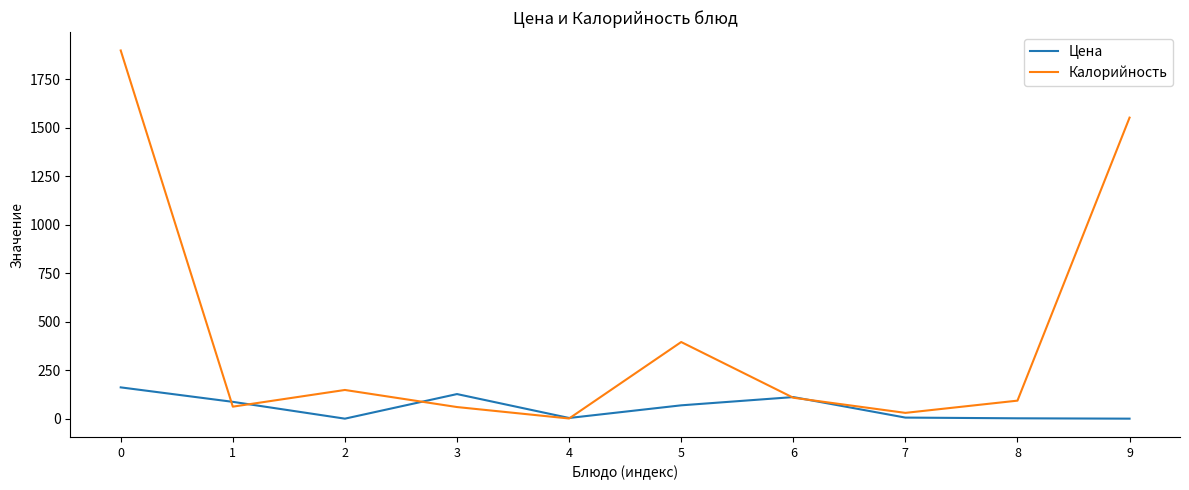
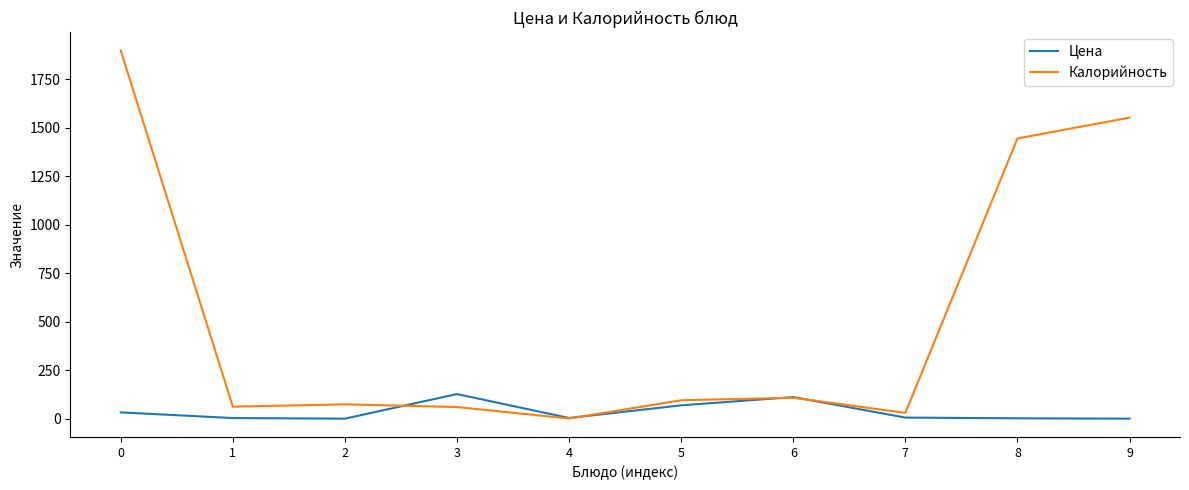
Цена, 0: 160 -> 30
Цена, 1: 90 -> 0
Калорийность, 2: 150 -> 80
Калорийность, 5: 400 -> 100
Калорийность, 8: 90 -> 1450
